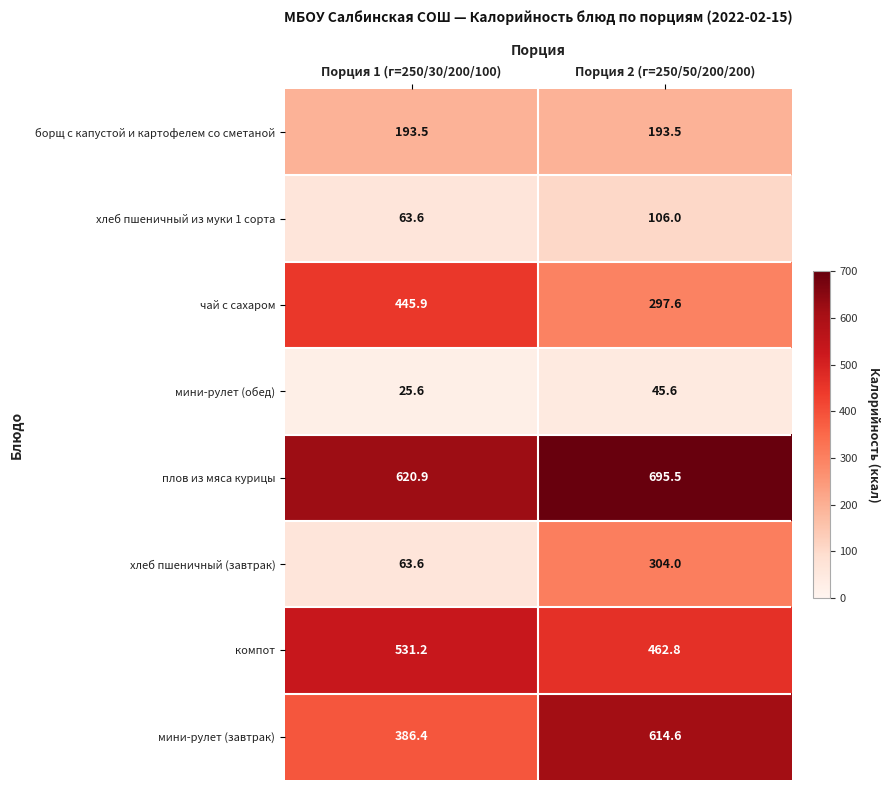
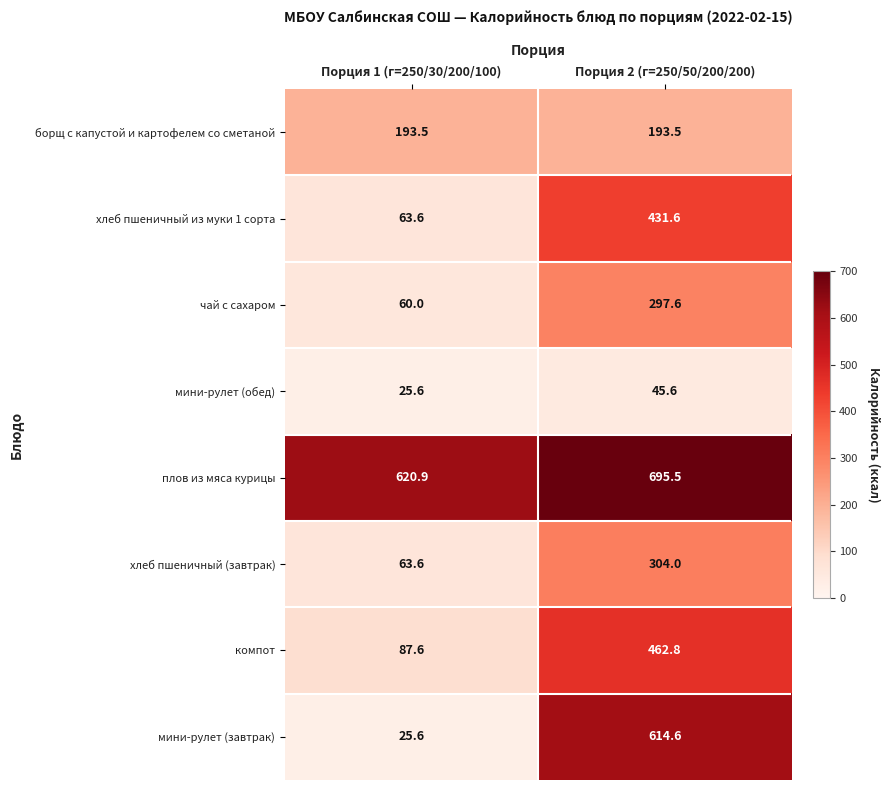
хлеб пшеничный из муки 1 сорта, Порция 2 (г=250/50/200/200): 106.0 -> 431.6
чай с сахаром, Порция 1 (г=250/30/200/100): 445.9 -> 60.0
компот, Порция 1 (г=250/30/200/100): 531.2 -> 87.6
мини-рулет (завтрак), Порция 1 (г=250/30/200/100): 386.4 -> 25.6
